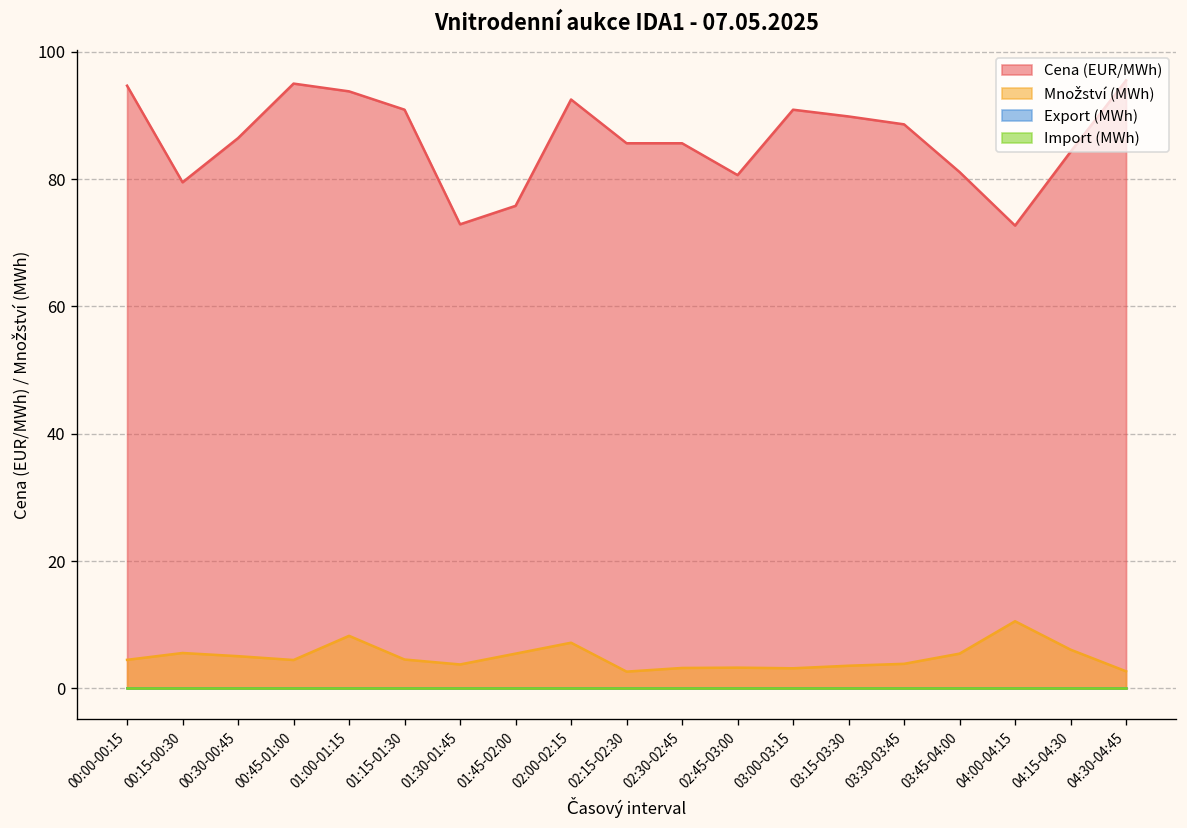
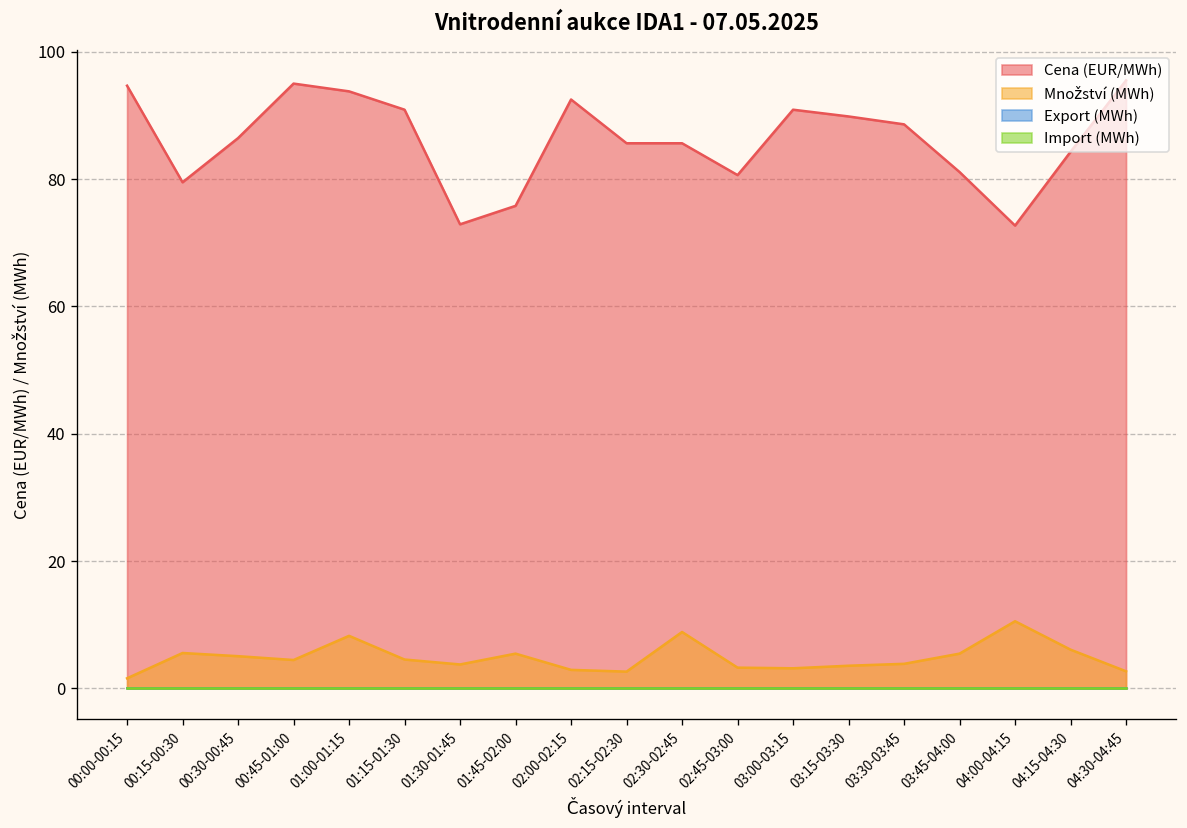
Množství (MWh), 00:00-00:15: 5 -> 2
Množství (MWh), 02:00-02:15: 7 -> 3
Množství (MWh), 02:30-02:45: 3 -> 9
